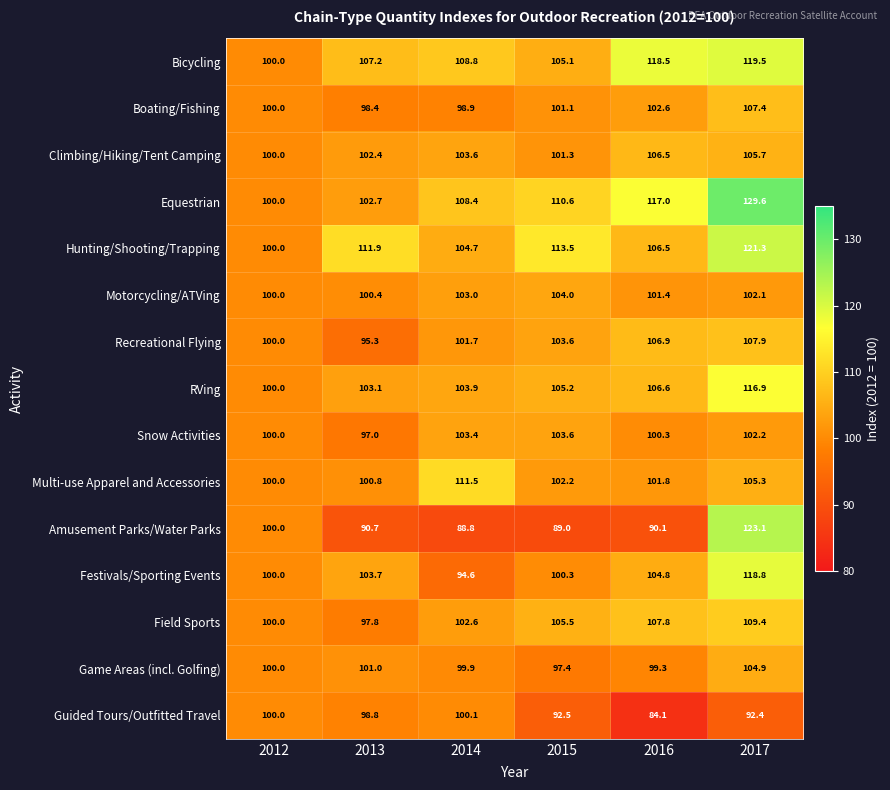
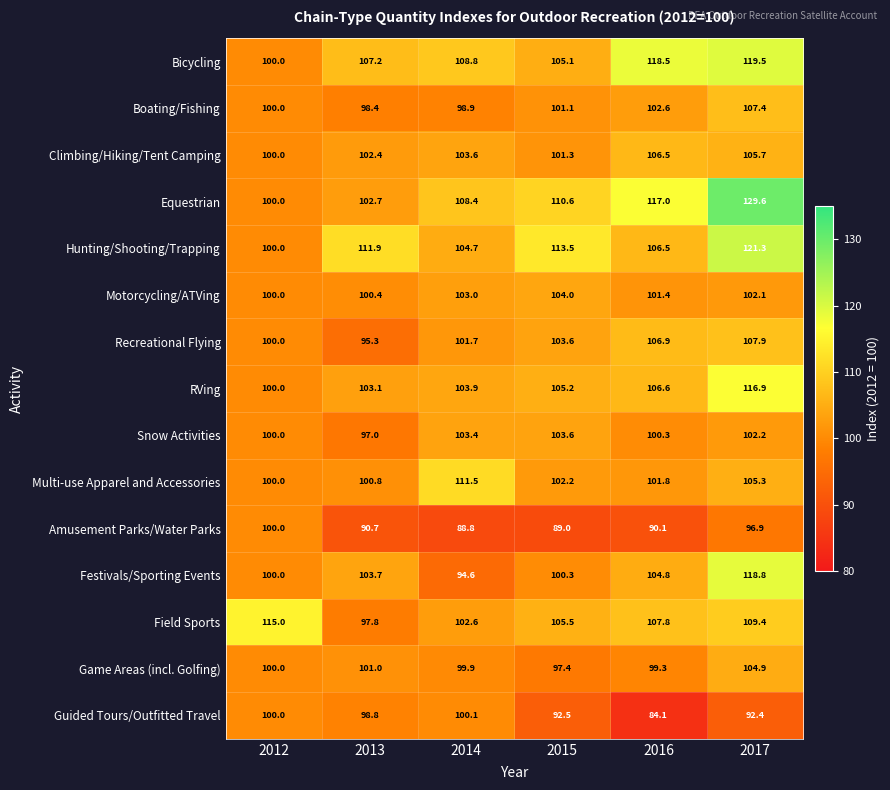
Amusement Parks/Water Parks, 2017: 123.1 -> 96.9
Field Sports, 2012: 100.0 -> 115.0
